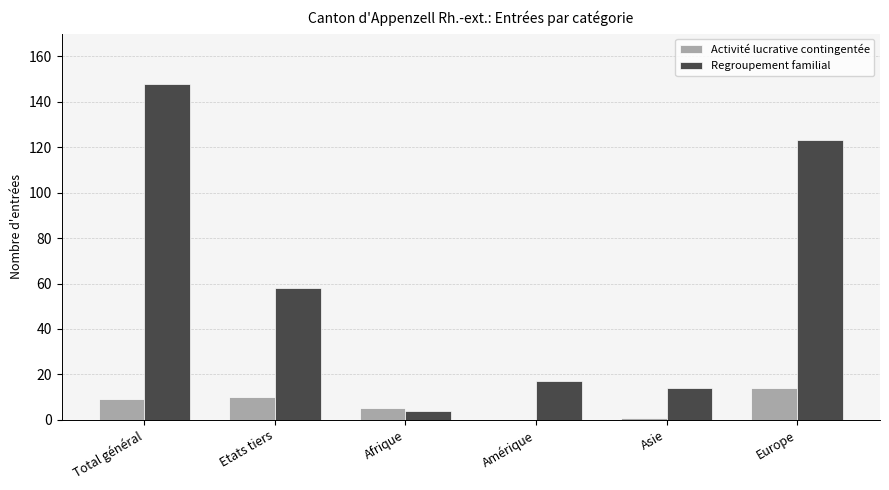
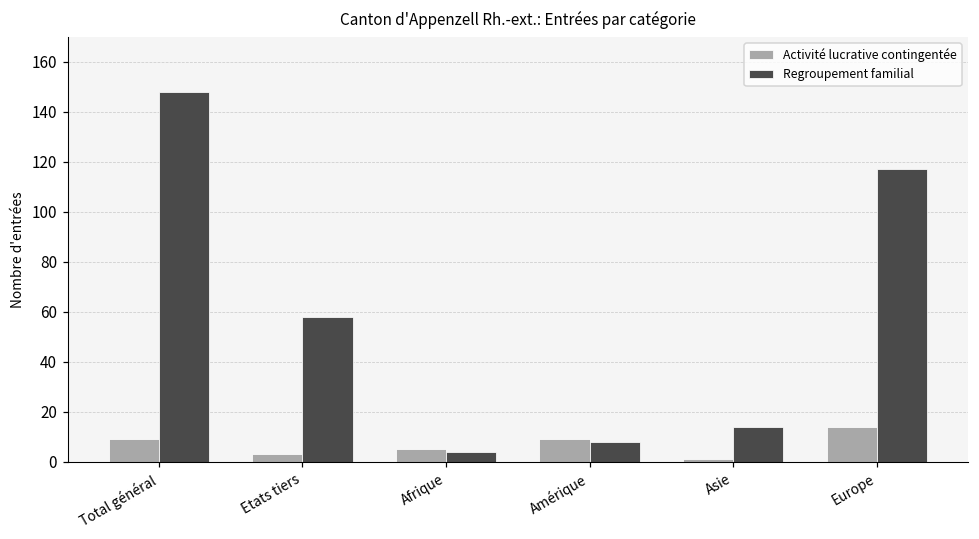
Activité lucrative contingentée, Etats tiers: 10 -> 3
Activité lucrative contingentée, Amérique: 0 -> 9
Regroupement familial, Amérique: 17 -> 8
Regroupement familial, Europe: 123 -> 117
